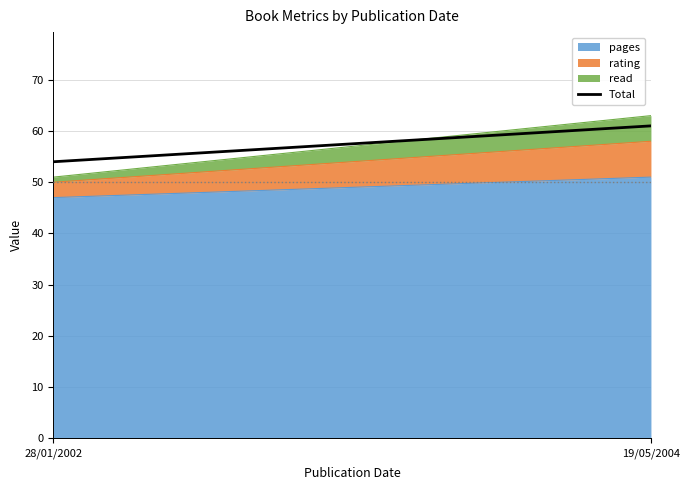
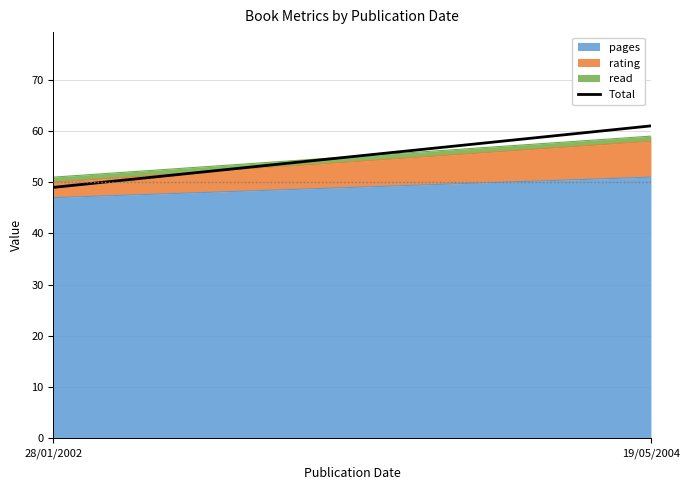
Total, 28/01/2002: 54 -> 49
read, 19/05/2004: 5 -> 1
